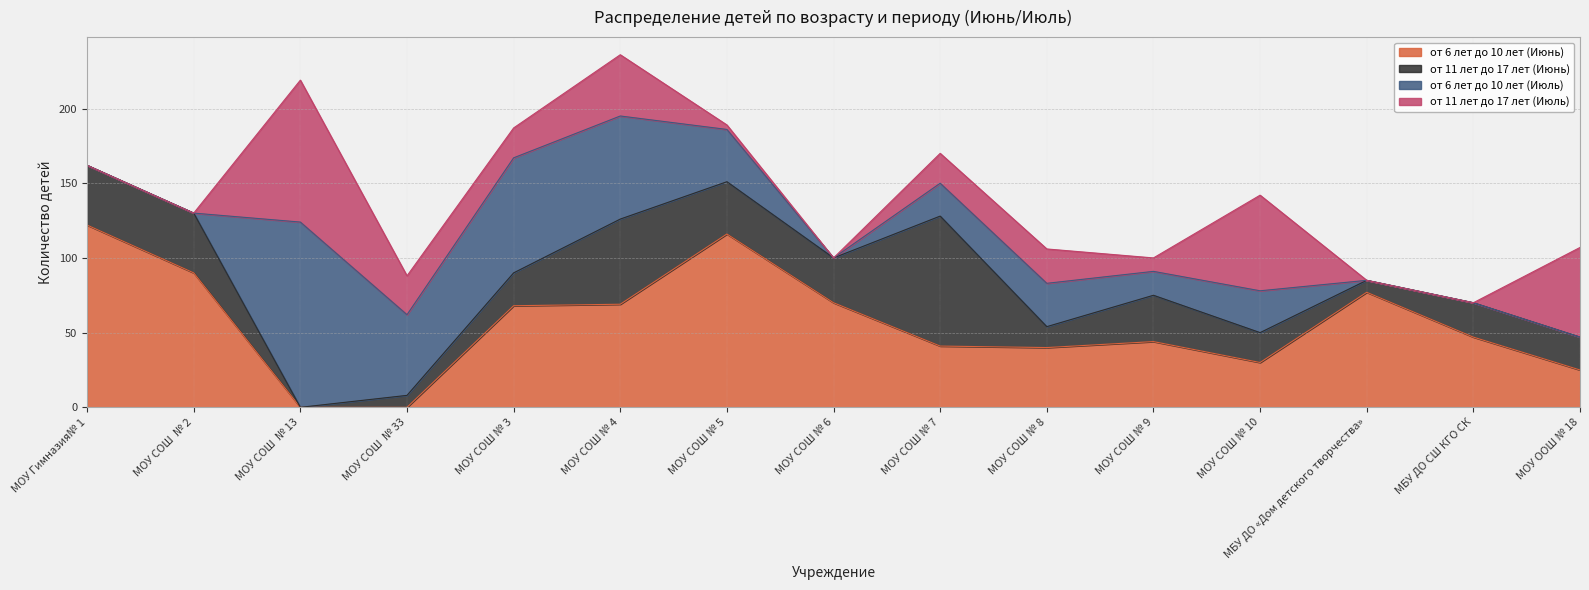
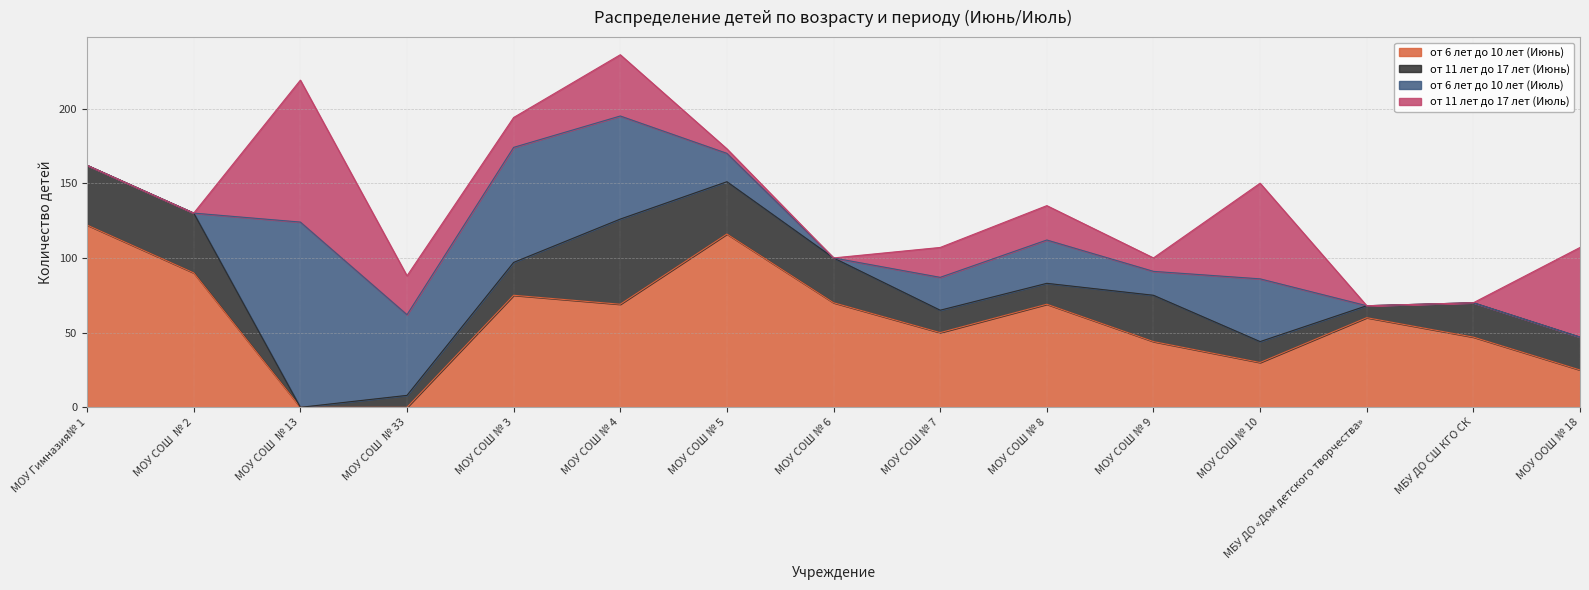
от 6 лет до 10 лет (Июнь), МОУ СОШ № 3: 68 -> 75
от 6 лет до 10 лет (Июль), МОУ СОШ № 5: 35 -> 19
от 6 лет до 10 лет (Июнь), МОУ СОШ № 7: 41 -> 50
от 11 лет до 17 лет (Июнь), МОУ СОШ № 7: 87 -> 15
от 6 лет до 10 лет (Июнь), МОУ СОШ № 8: 40 -> 69
от 11 лет до 17 лет (Июнь), МОУ СОШ № 10: 20 -> 14
от 6 лет до 10 лет (Июль), МОУ СОШ № 10: 28 -> 42
от 6 лет до 10 лет (Июнь), МБУ ДО «Дом детского творчества»: 77 -> 60
